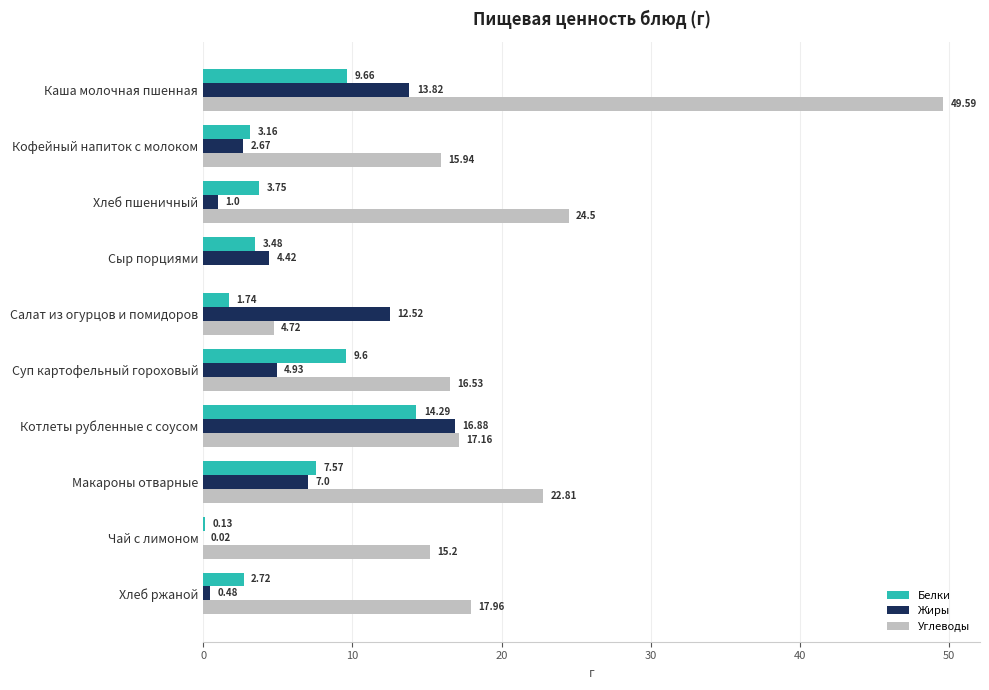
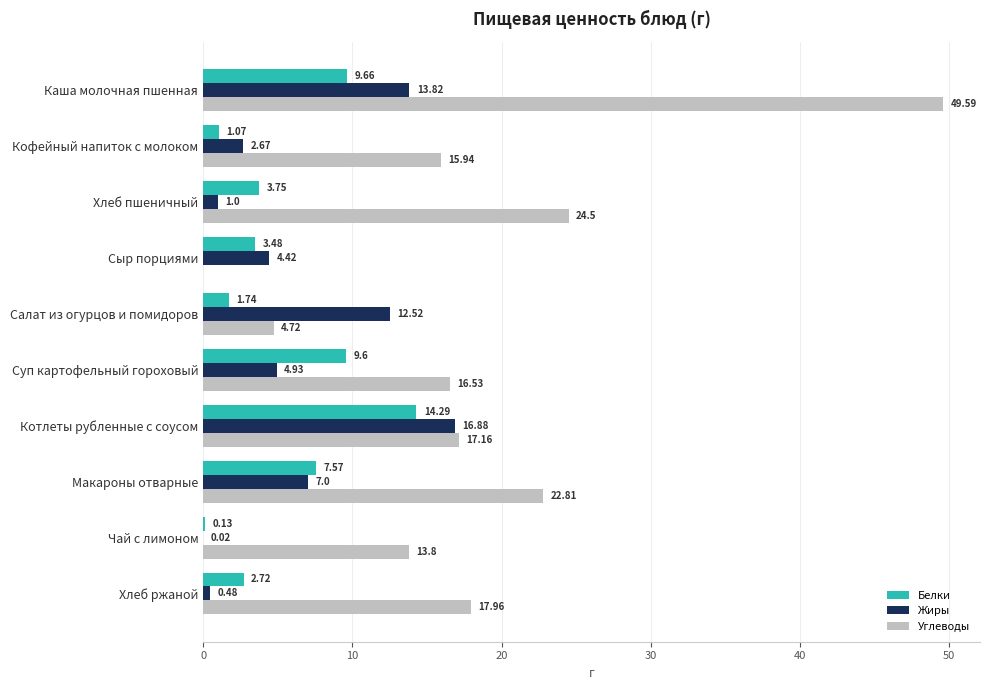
Белки, Кофейный напиток с молоком: 3.16 -> 1.07
Углеводы, Чай с лимоном: 15.2 -> 13.8
